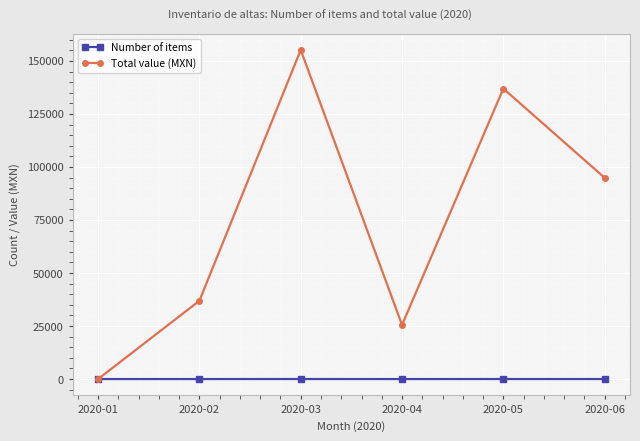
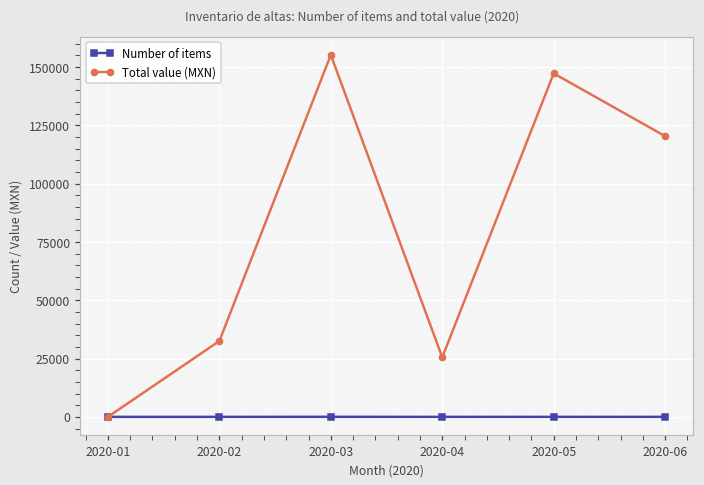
Total value (MXN), 2020-02: 37000 -> 32000
Total value (MXN), 2020-05: 137000 -> 147000
Total value (MXN), 2020-06: 95000 -> 120000
